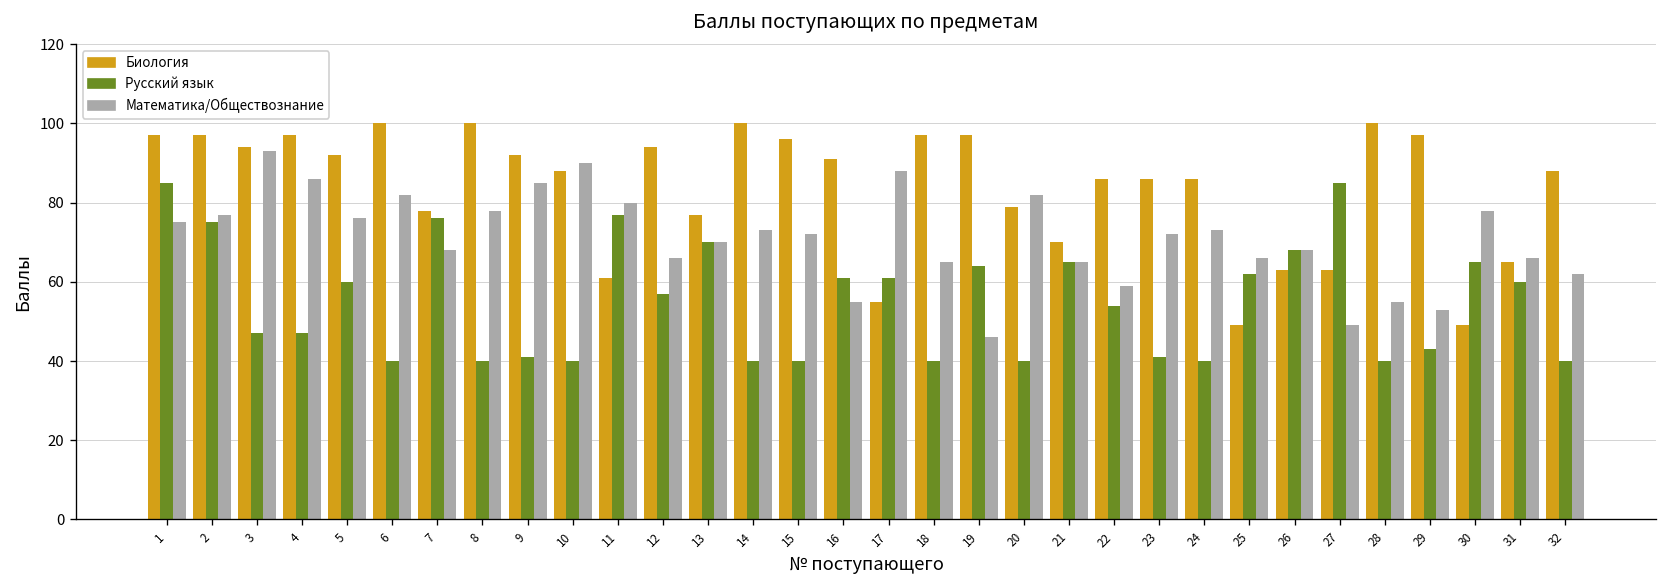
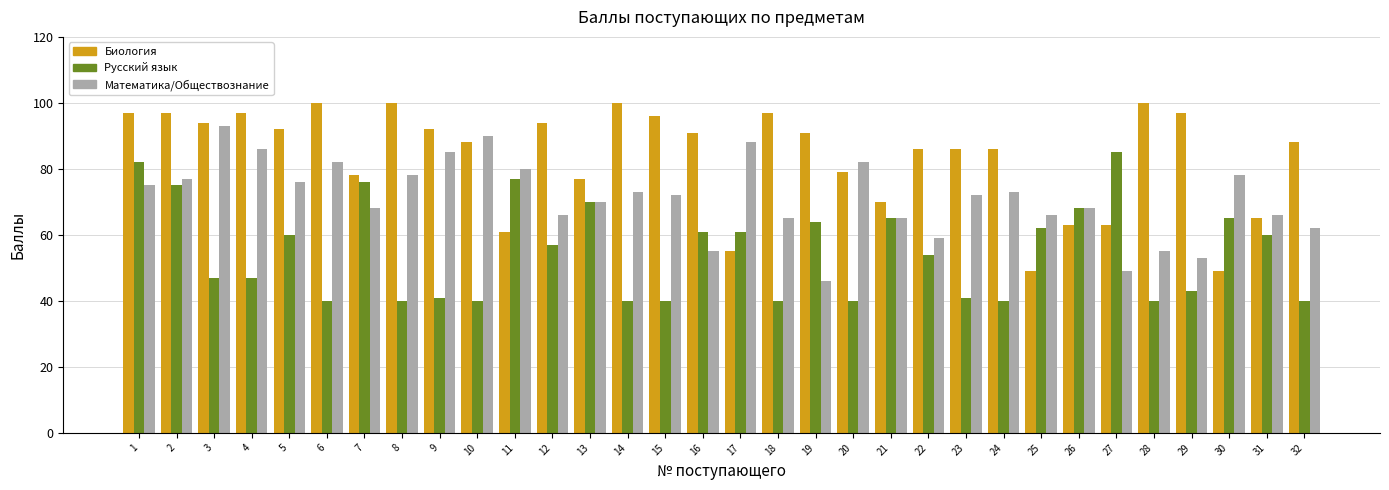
Русский язык, 1: 85 -> 82
Биология, 19: 97 -> 91
